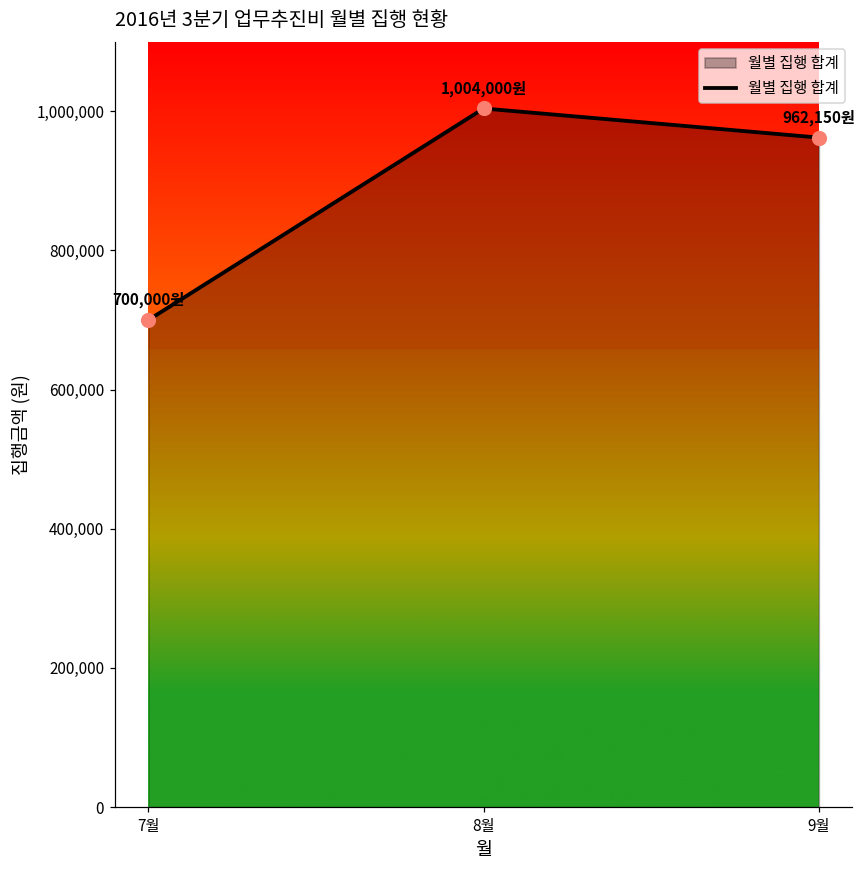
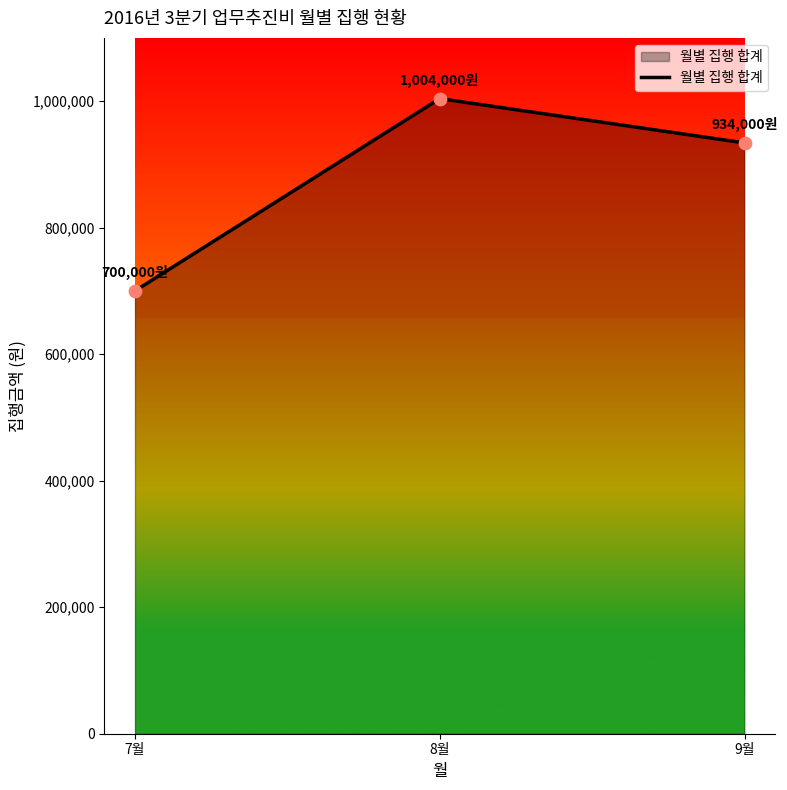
9월: 962,150원 -> 934,000원
